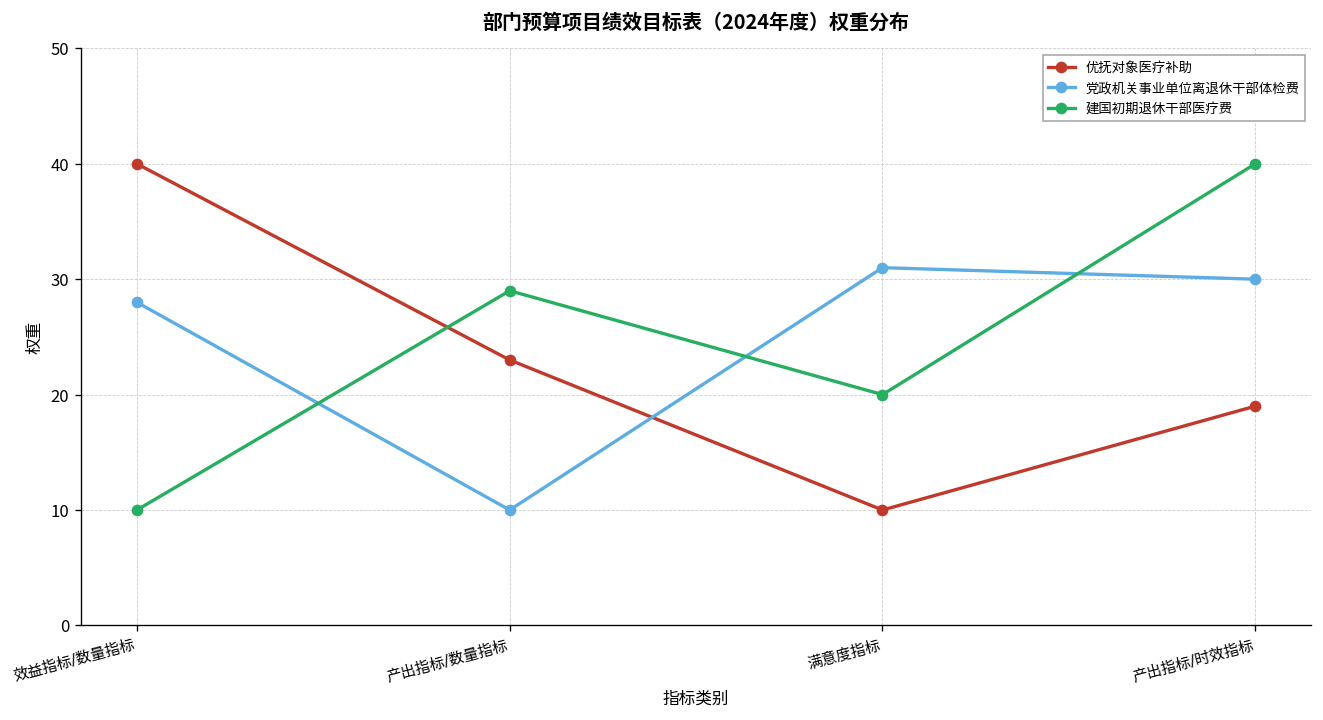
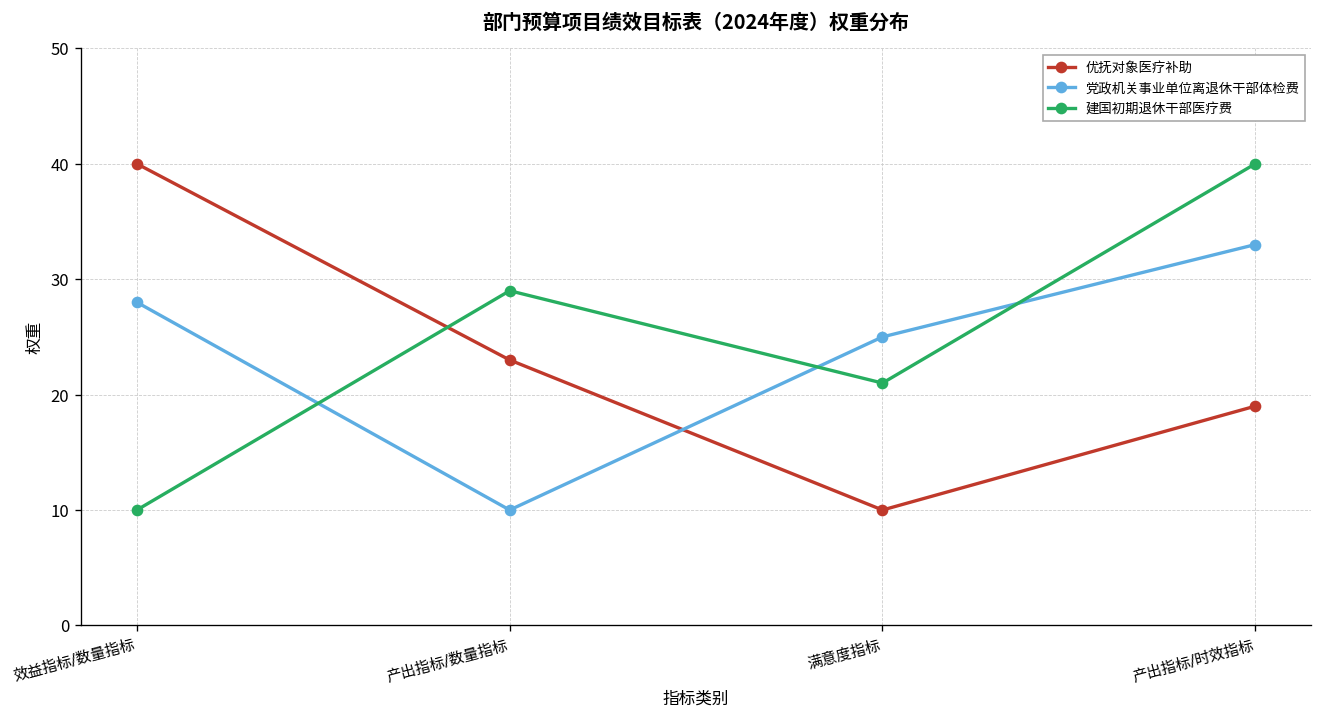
党政机关事业单位离退休干部体检费, 满意度指标: 31 -> 25
建国初期退休干部医疗费, 满意度指标: 20 -> 21
党政机关事业单位离退休干部体检费, 产出指标/时效指标: 30 -> 33
